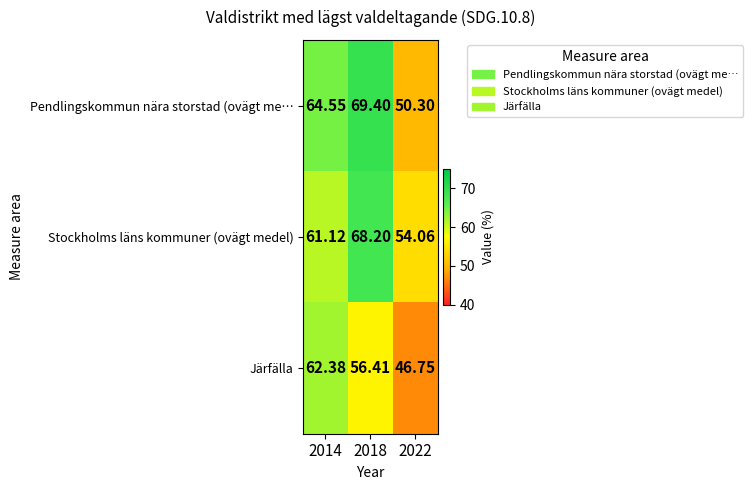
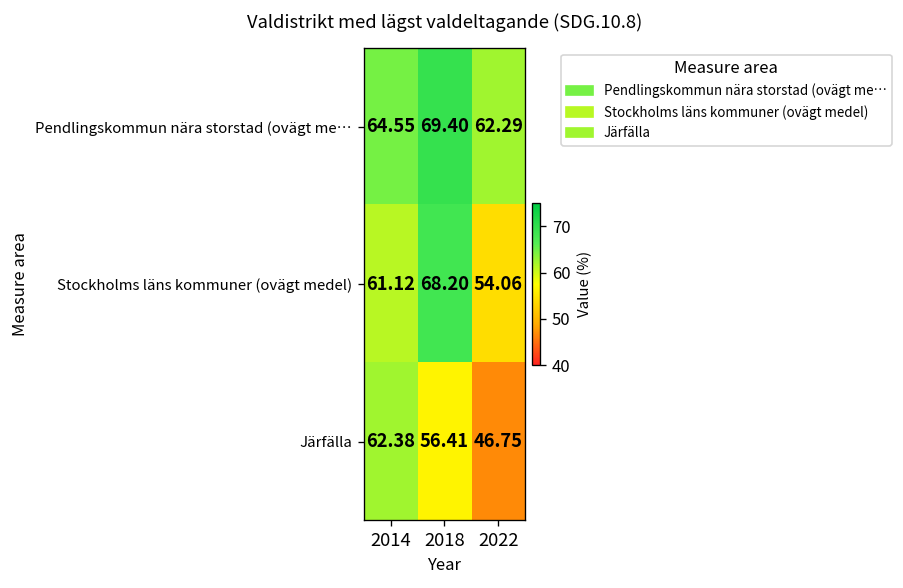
Pendlingskommun nära storstad (ovägt me…, 2022: 50.30 -> 62.29
